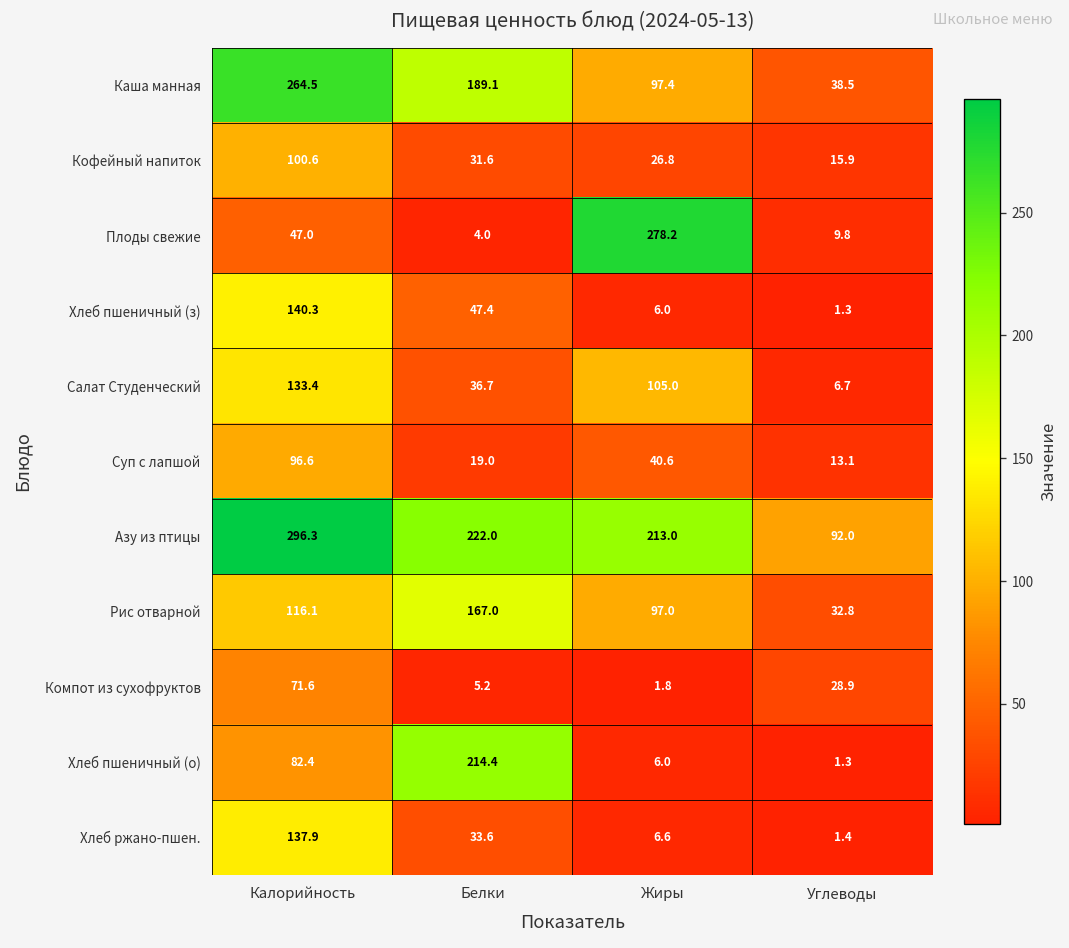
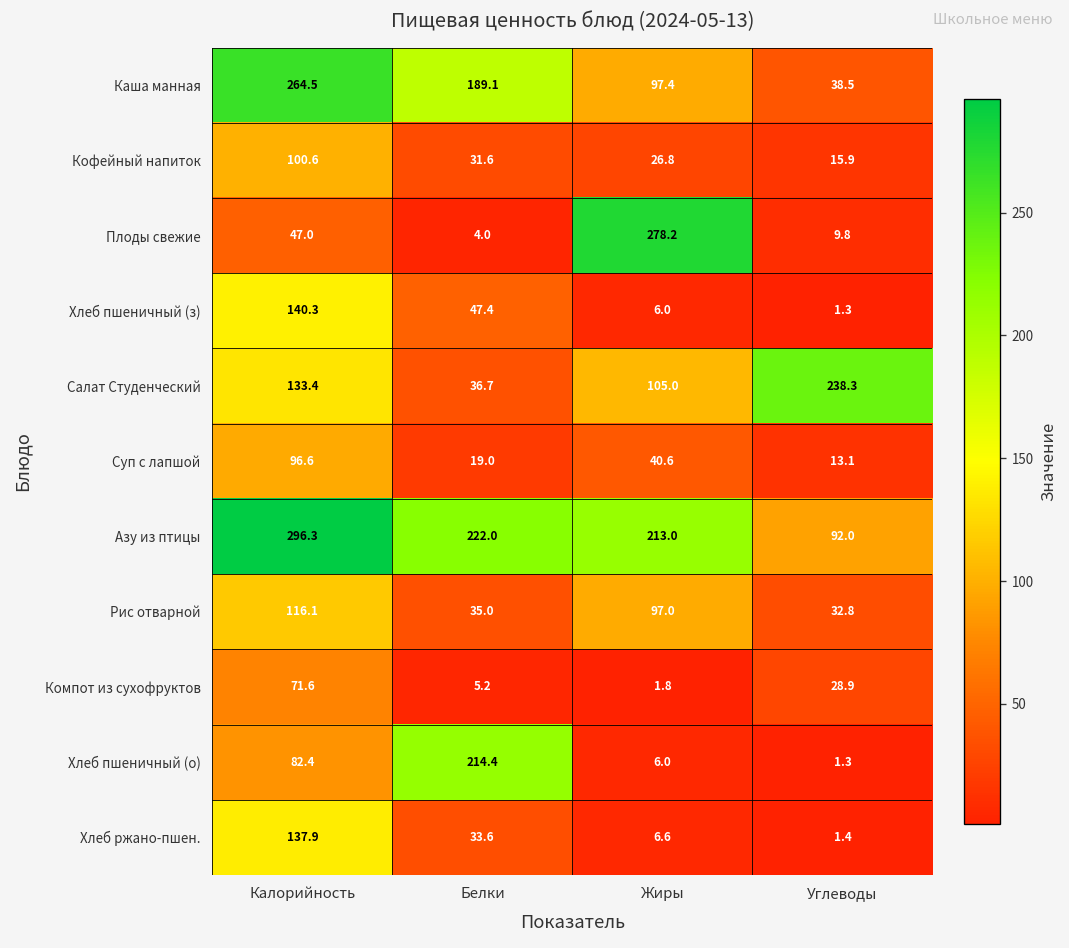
Салат Студенческий, Углеводы: 6.7 -> 238.3
Рис отварной, Белки: 167.0 -> 35.0
